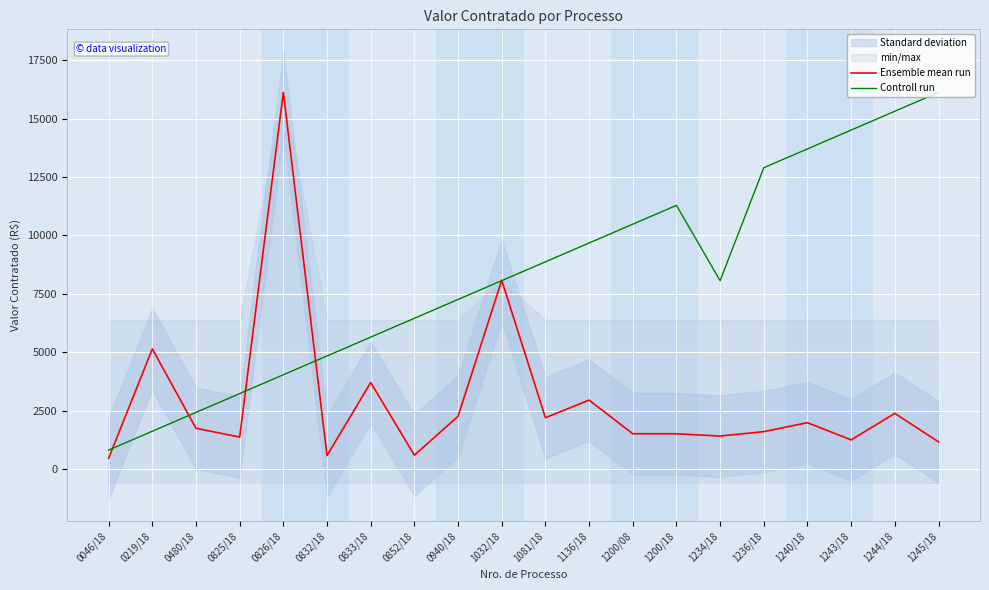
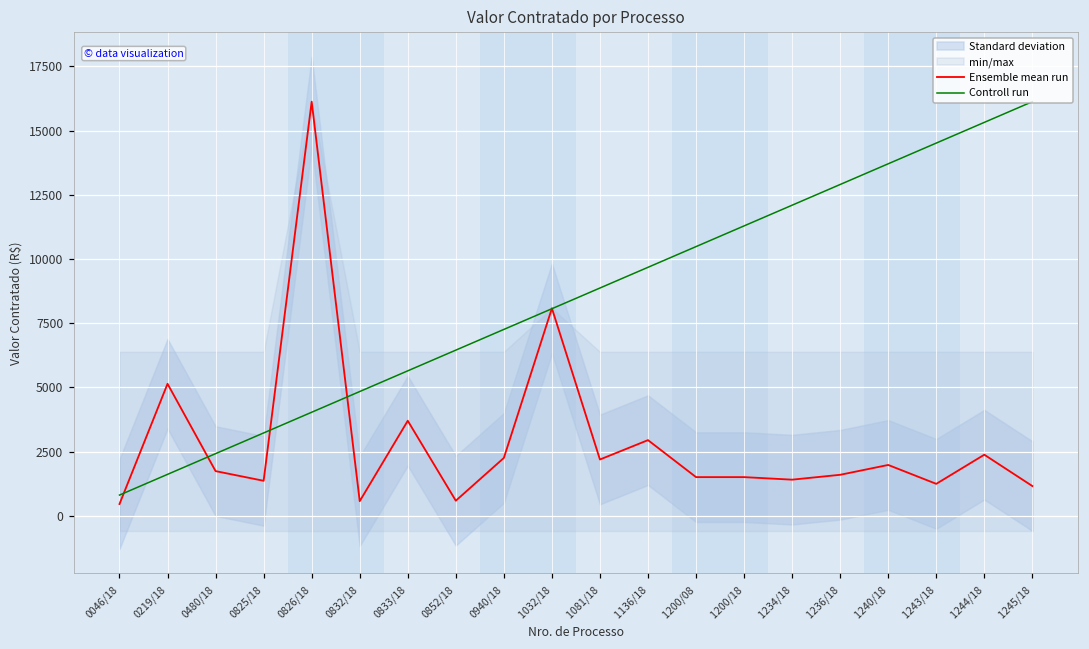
Controll run, 1234/18: 8100 -> 12100
